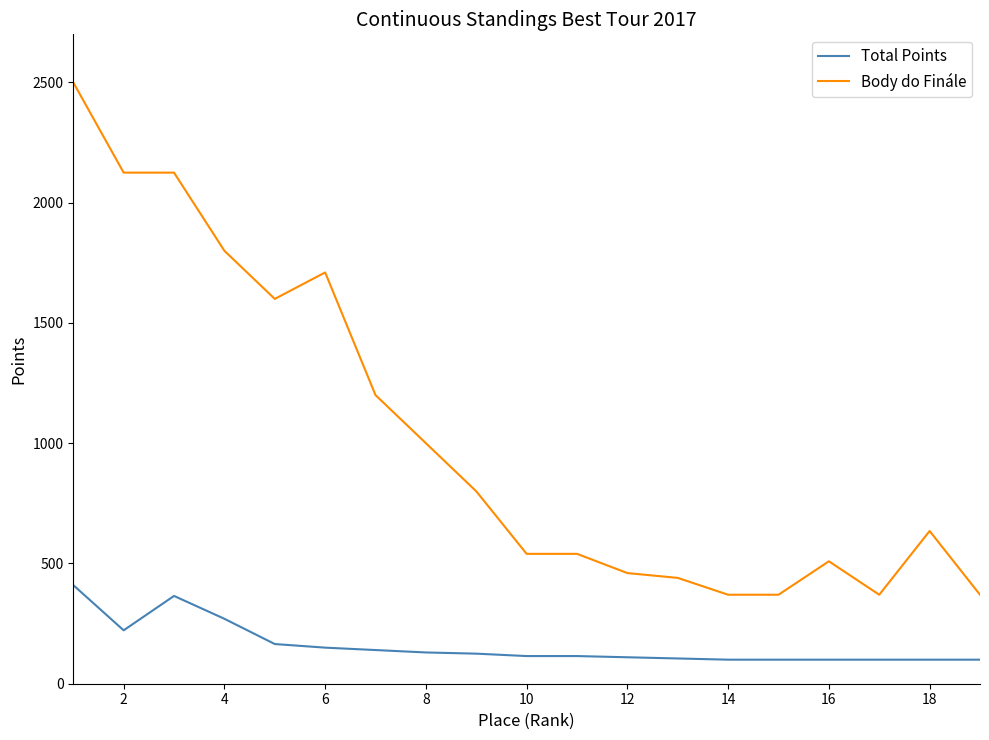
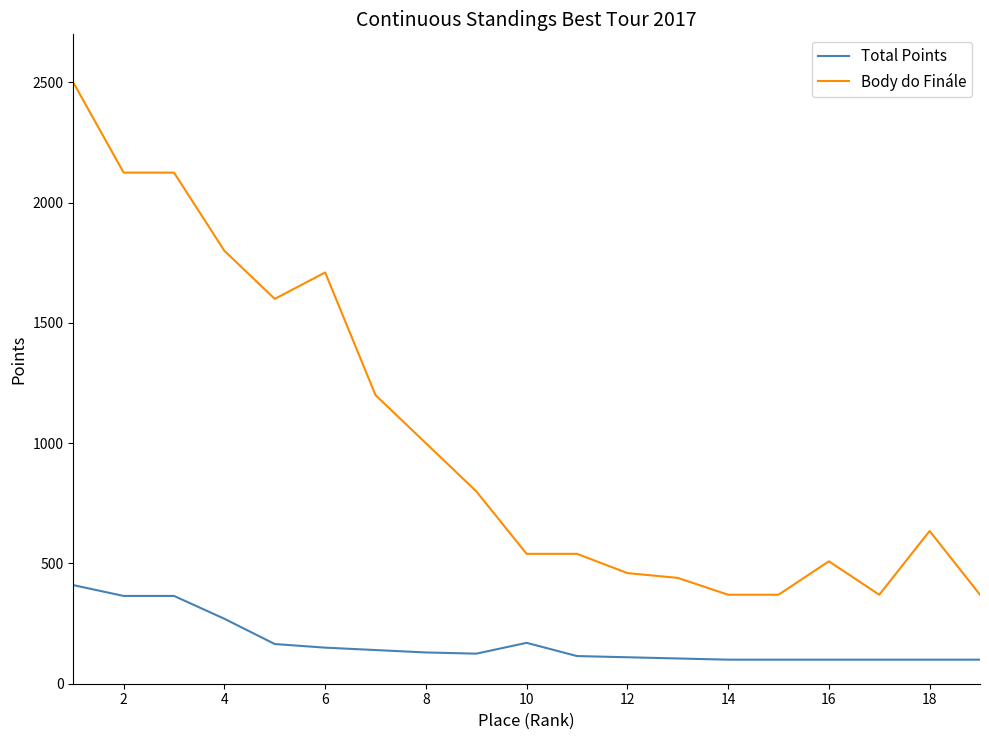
Total Points, 2: 220 -> 370
Total Points, 10: 120 -> 170
